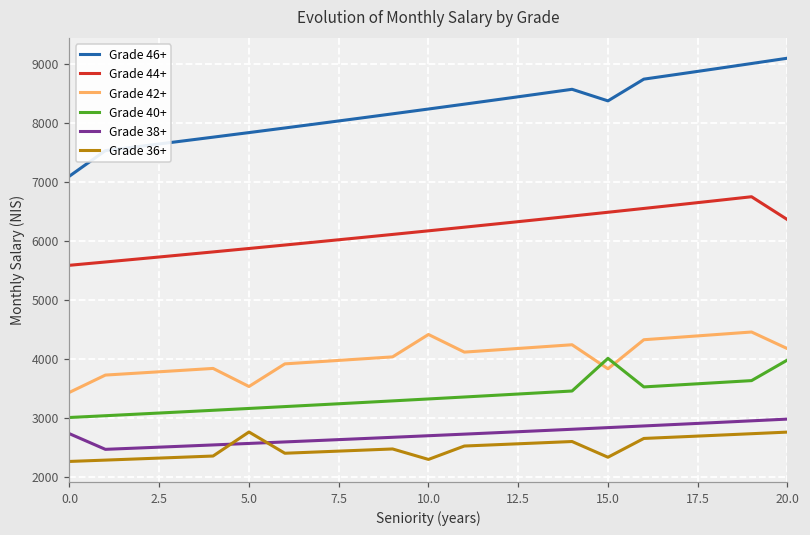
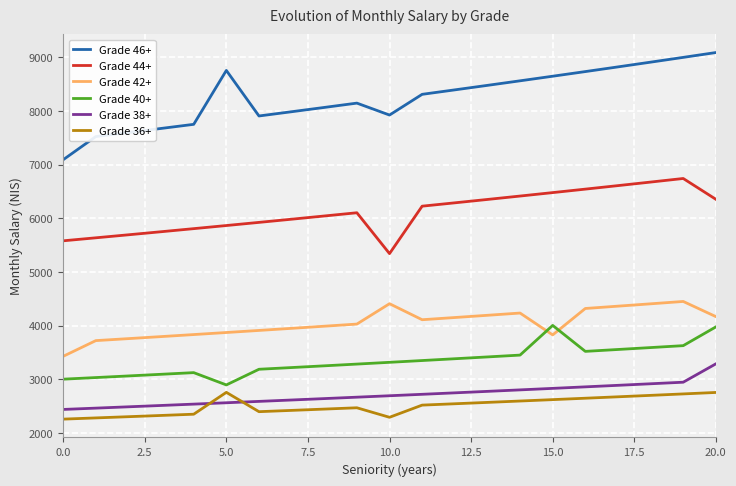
Grade 38+, 0.0: 2700 -> 2400
Grade 46+, 5.0: 7800 -> 8800
Grade 42+, 5.0: 3500 -> 3900
Grade 40+, 5.0: 3200 -> 2900
Grade 46+, 10.0: 8200 -> 7900
Grade 44+, 10.0: 6200 -> 5300
Grade 46+, 15.0: 8400 -> 8600
Grade 36+, 15.0: 2300 -> 2600
Grade 38+, 20.0: 3000 -> 3300
